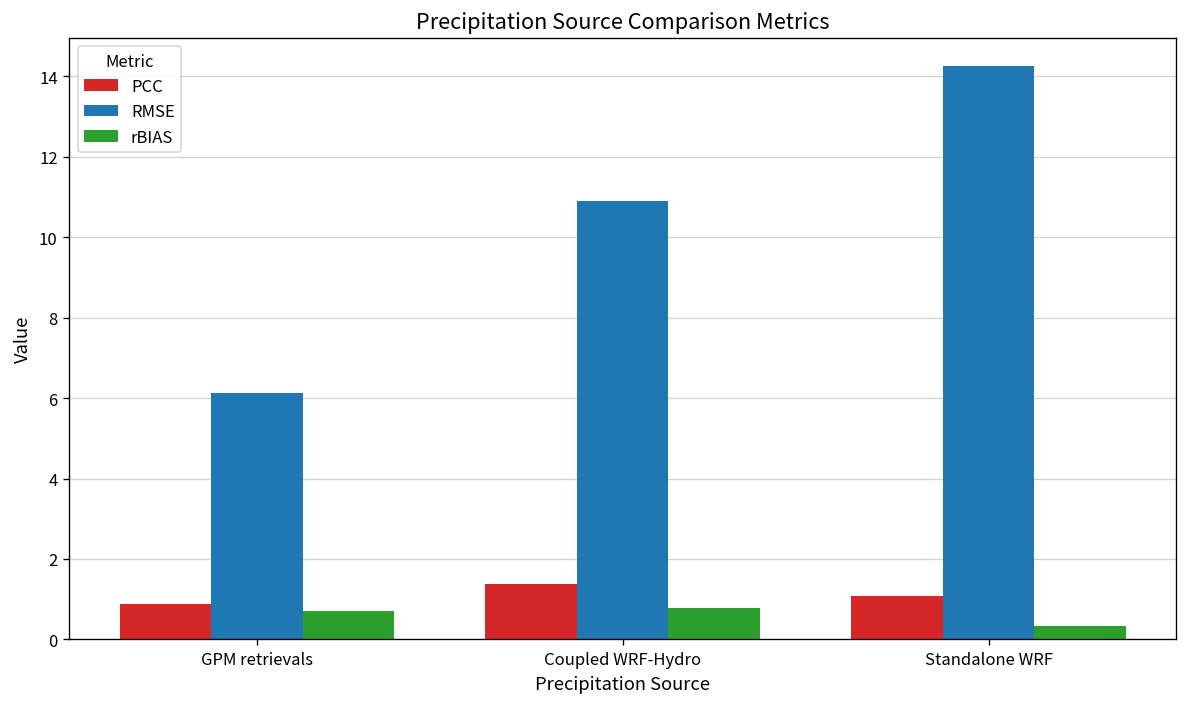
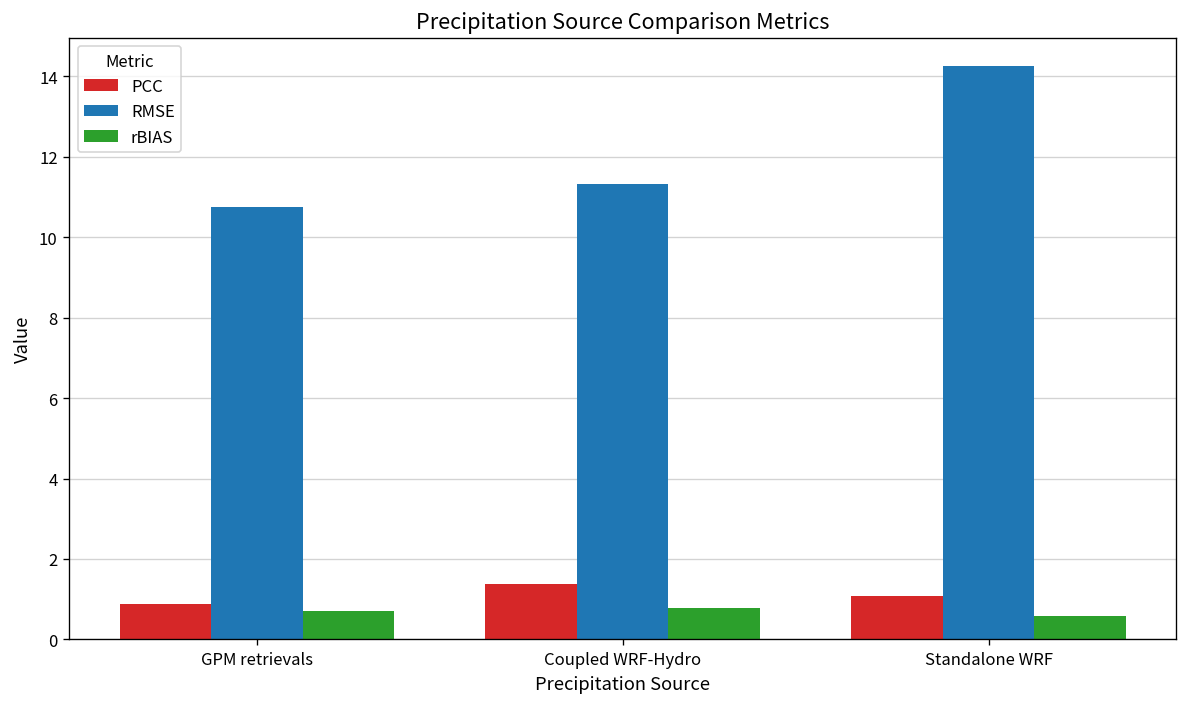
RMSE, GPM retrievals: 6.1 -> 10.8
RMSE, Coupled WRF-Hydro: 10.9 -> 11.3
rBIAS, Standalone WRF: 0.3 -> 0.6
